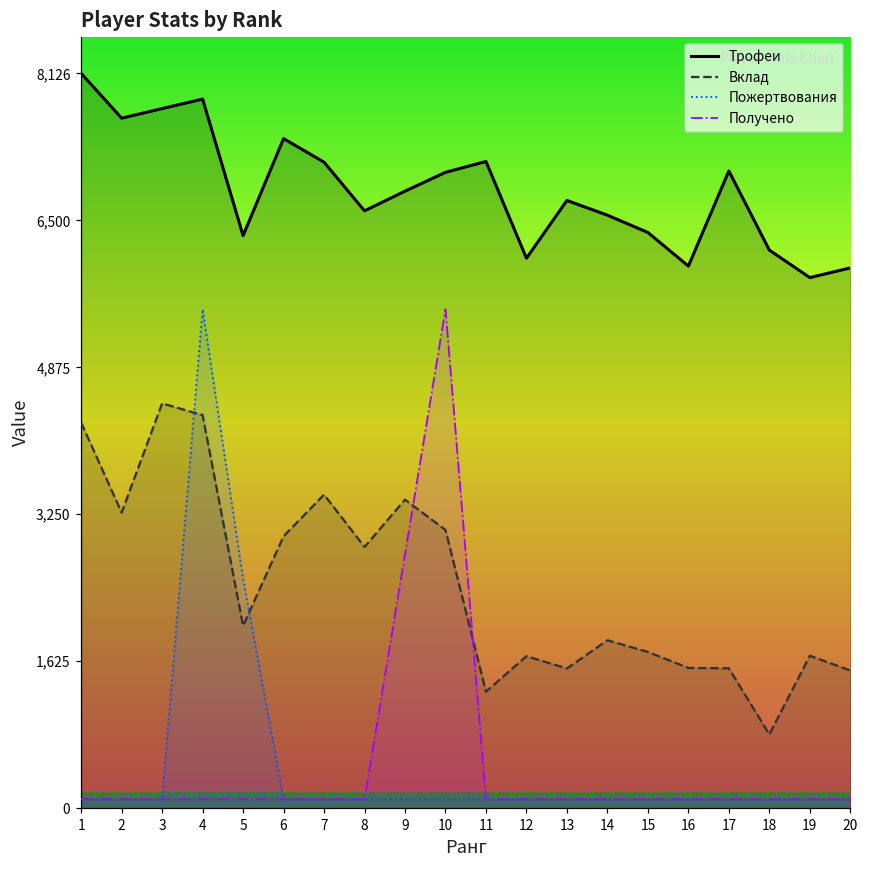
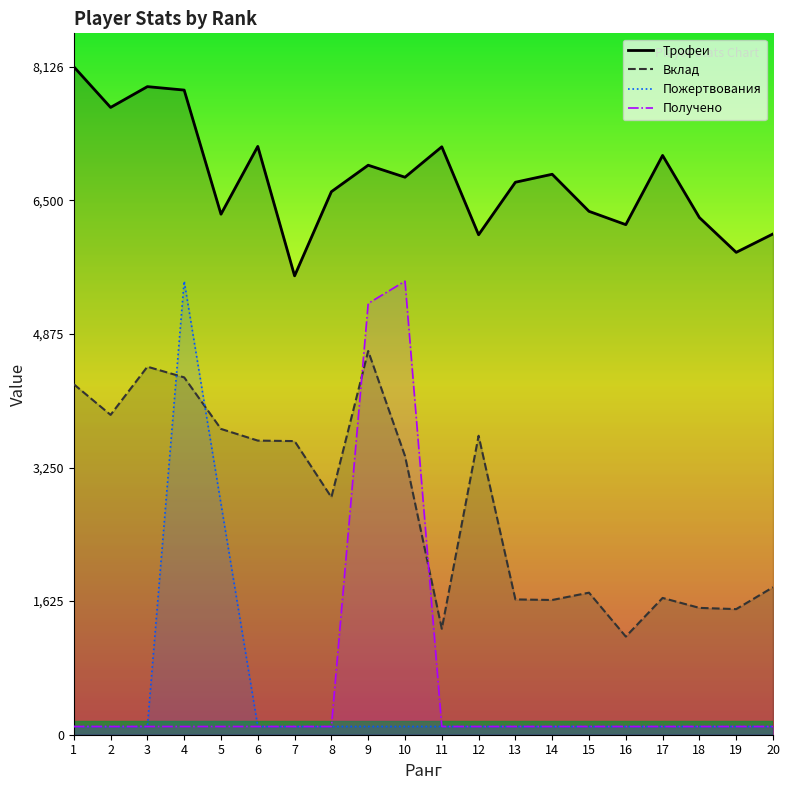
Вклад, 2: 3,300 -> 3,900
Трофеи, 3: 7,700 -> 7,900
Вклад, 5: 2,000 -> 3,700
Пожертвования, 5: 2,500 -> 2,800
Трофеи, 6: 7,400 -> 7,200
Вклад, 6: 3,000 -> 3,600
Трофеи, 7: 7,100 -> 5,600
Вклад, 7: 3,500 -> 3,600
Трофеи, 9: 6,800 -> 6,900
Вклад, 9: 3,400 -> 4,700
Получено, 9: 2,800 -> 5,200
Трофеи, 10: 7,000 -> 6,800
Вклад, 10: 3,100 -> 3,400
Вклад, 12: 1,700 -> 3,600
Вклад, 13: 1,500 -> 1,600
Трофеи, 14: 6,600 -> 6,800
Вклад, 14: 1,900 -> 1,600
Трофеи, 16: 6,000 -> 6,200
Вклад, 16: 1,600 -> 1,200
Вклад, 17: 1,500 -> 1,700
Трофеи, 18: 6,200 -> 6,300
Вклад, 18: 800 -> 1,500
Вклад, 19: 1,700 -> 1,500
Трофеи, 20: 6,000 -> 6,100
Вклад, 20: 1,500 -> 1,800
